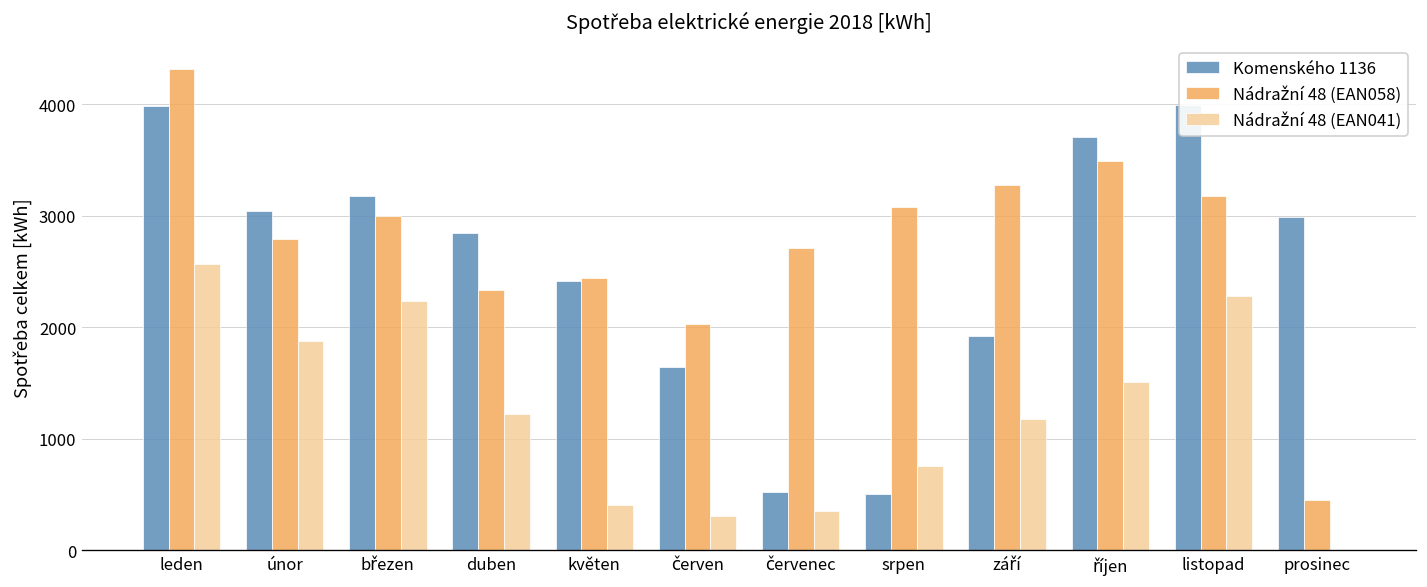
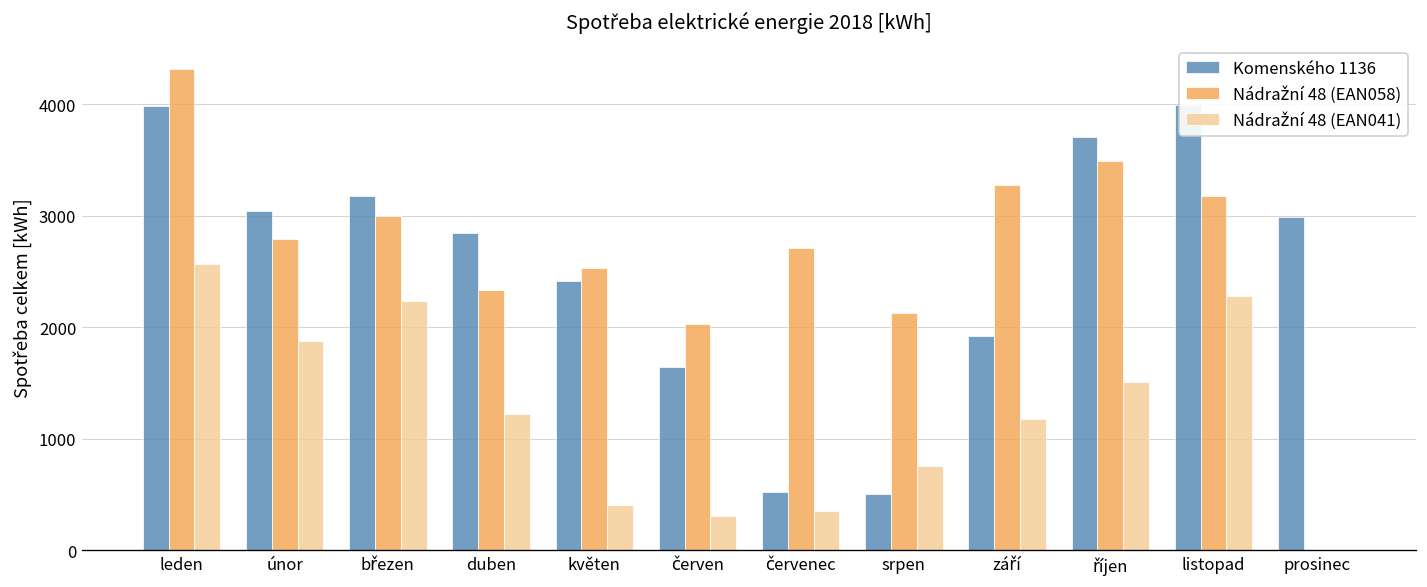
Nádražní 48 (EAN058), květen: 2400 -> 2500
Nádražní 48 (EAN058), srpen: 3100 -> 2100
Nádražní 48 (EAN058), prosinec: 500 -> 0
